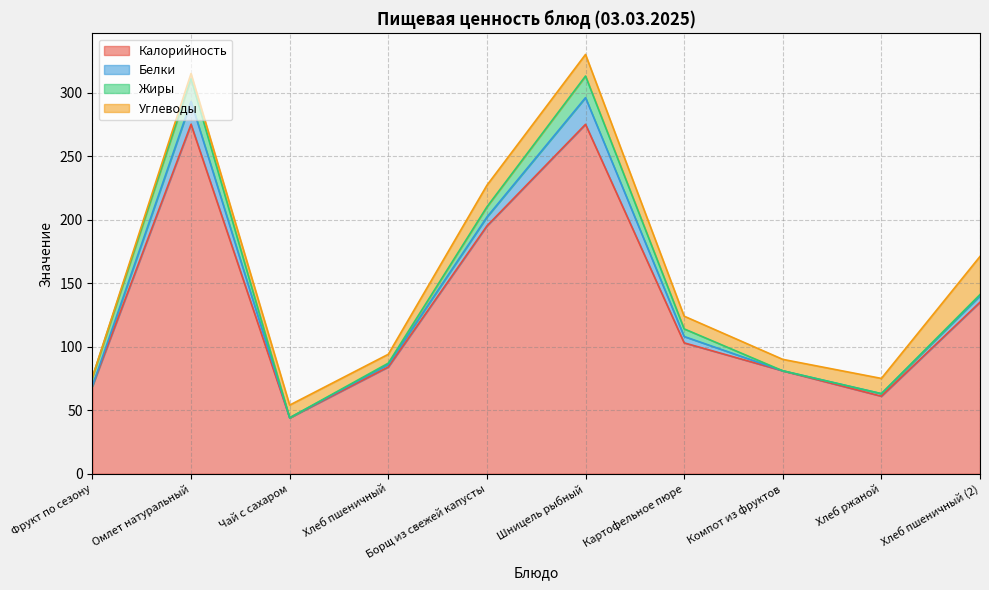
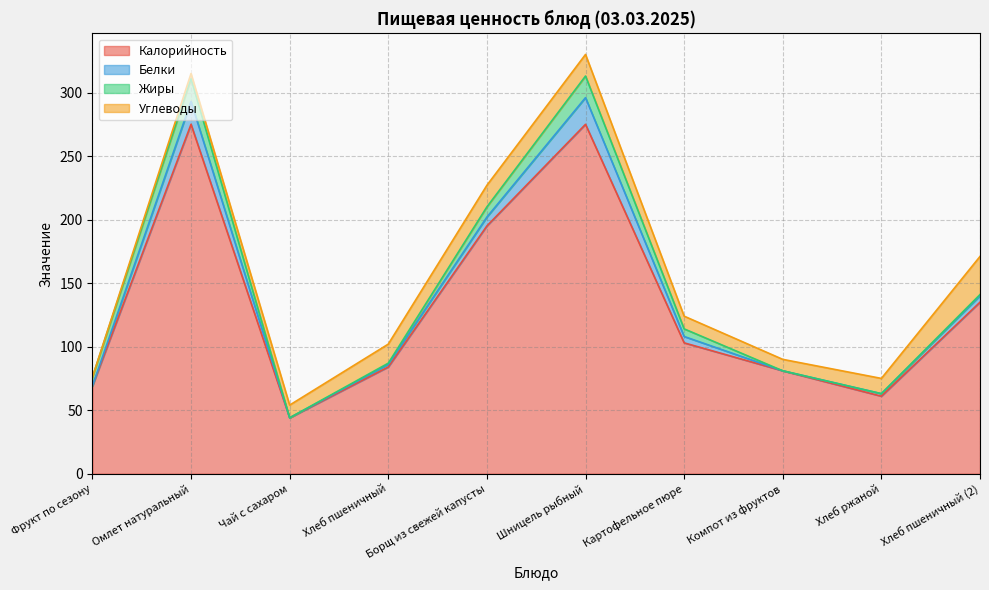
Углеводы, Хлеб пшеничный: 7 -> 15
